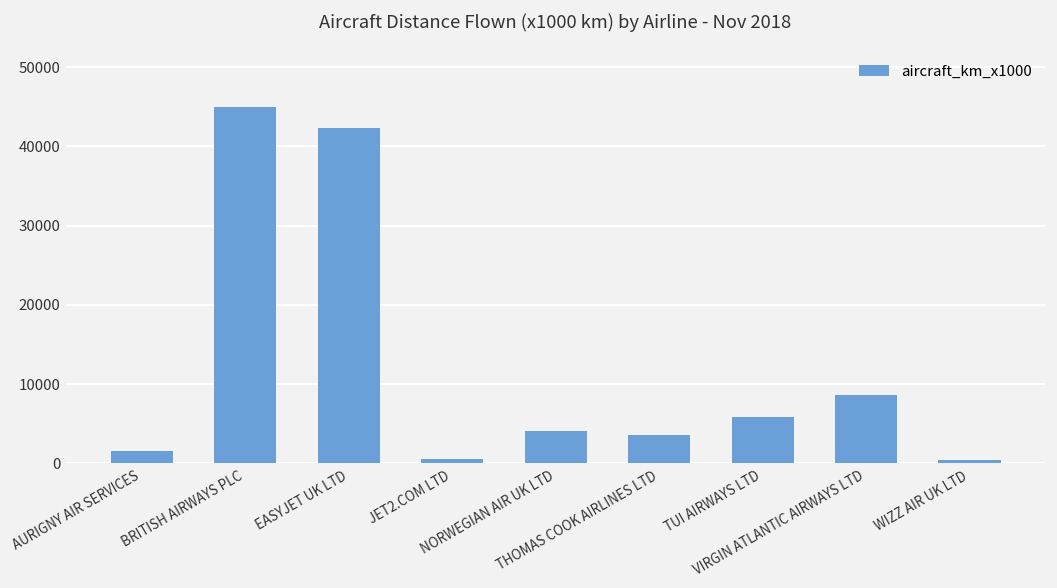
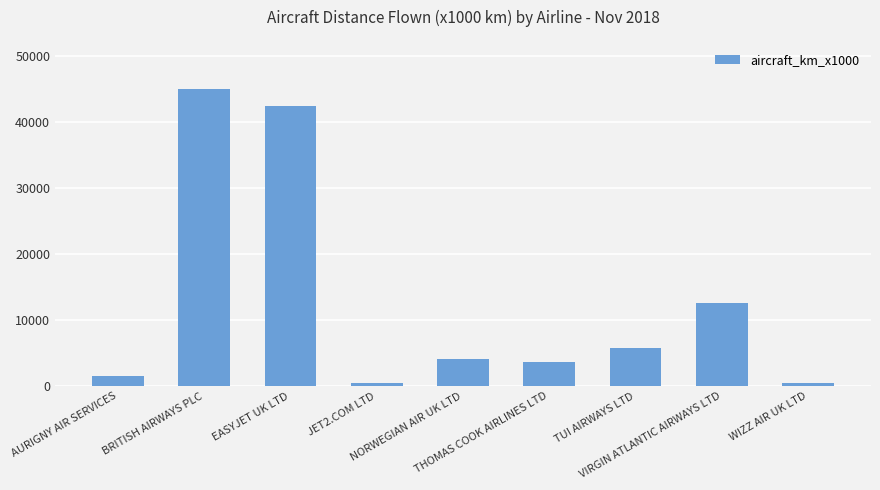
VIRGIN ATLANTIC AIRWAYS LTD: 9000 -> 13000
